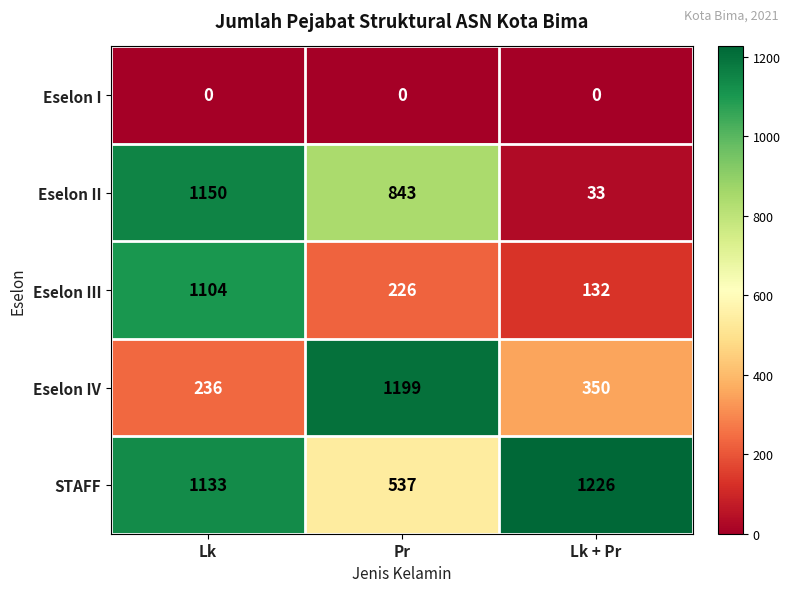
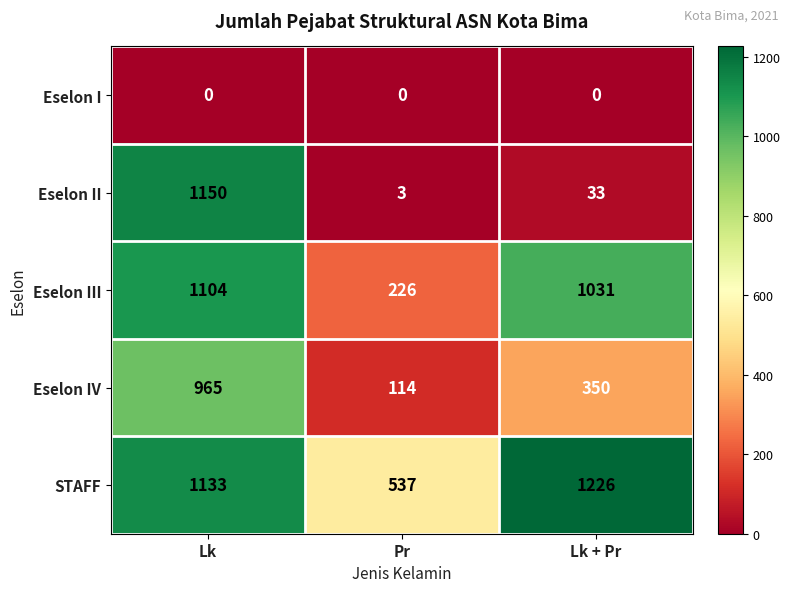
Eselon II, Pr: 843 -> 3
Eselon III, Lk + Pr: 132 -> 1031
Eselon IV, Lk: 236 -> 965
Eselon IV, Pr: 1199 -> 114
